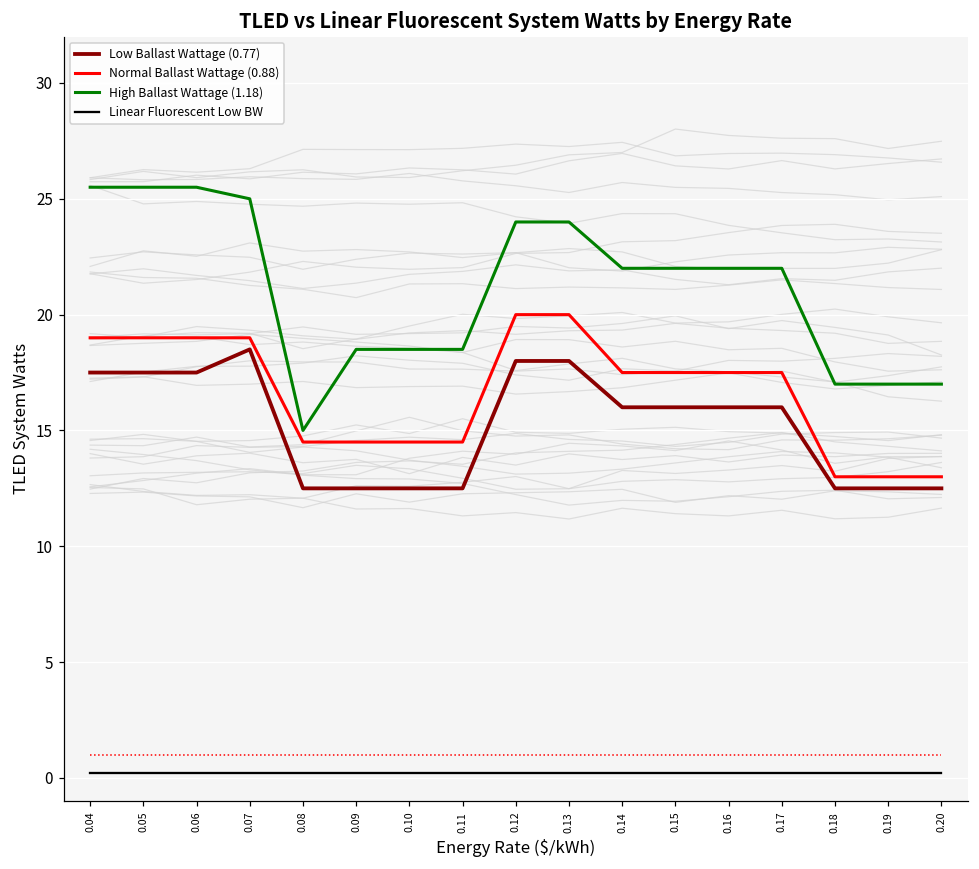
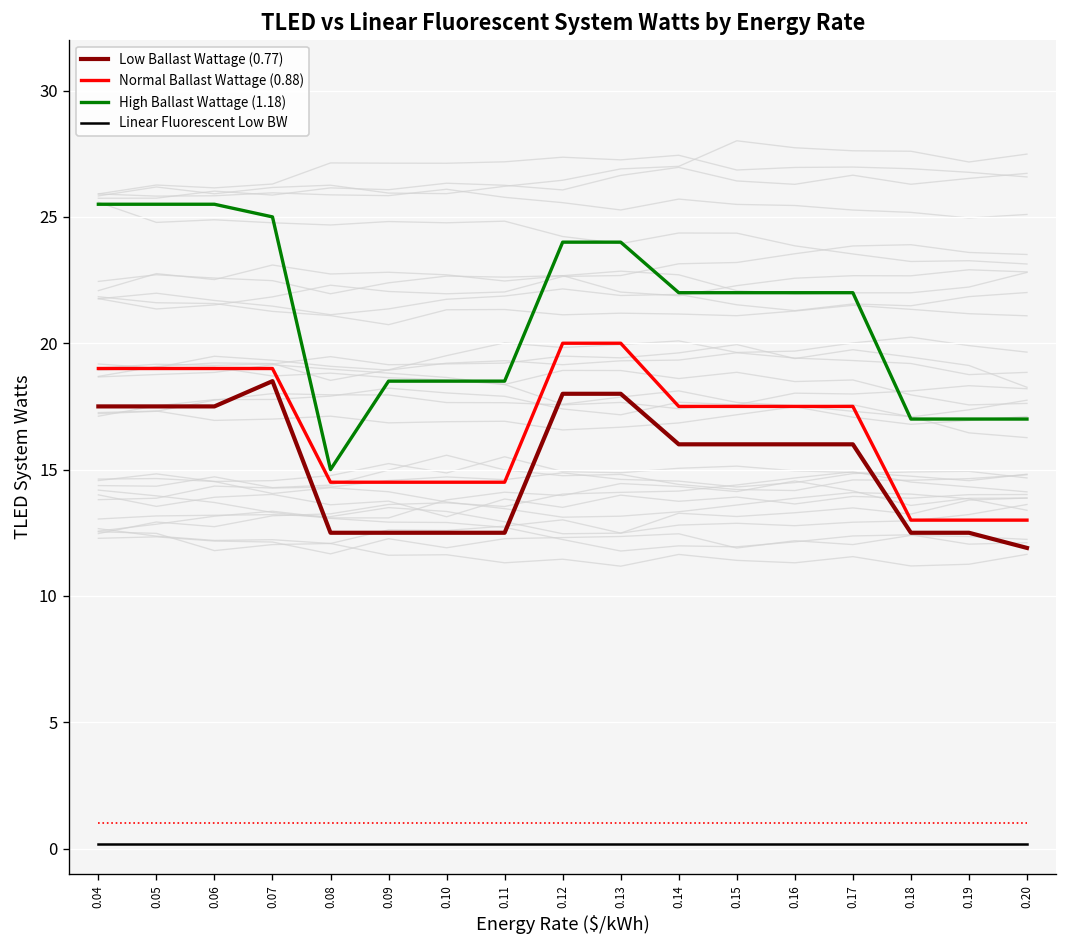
Low Ballast Wattage (0.77), 0.20: 12.5 -> 11.9
